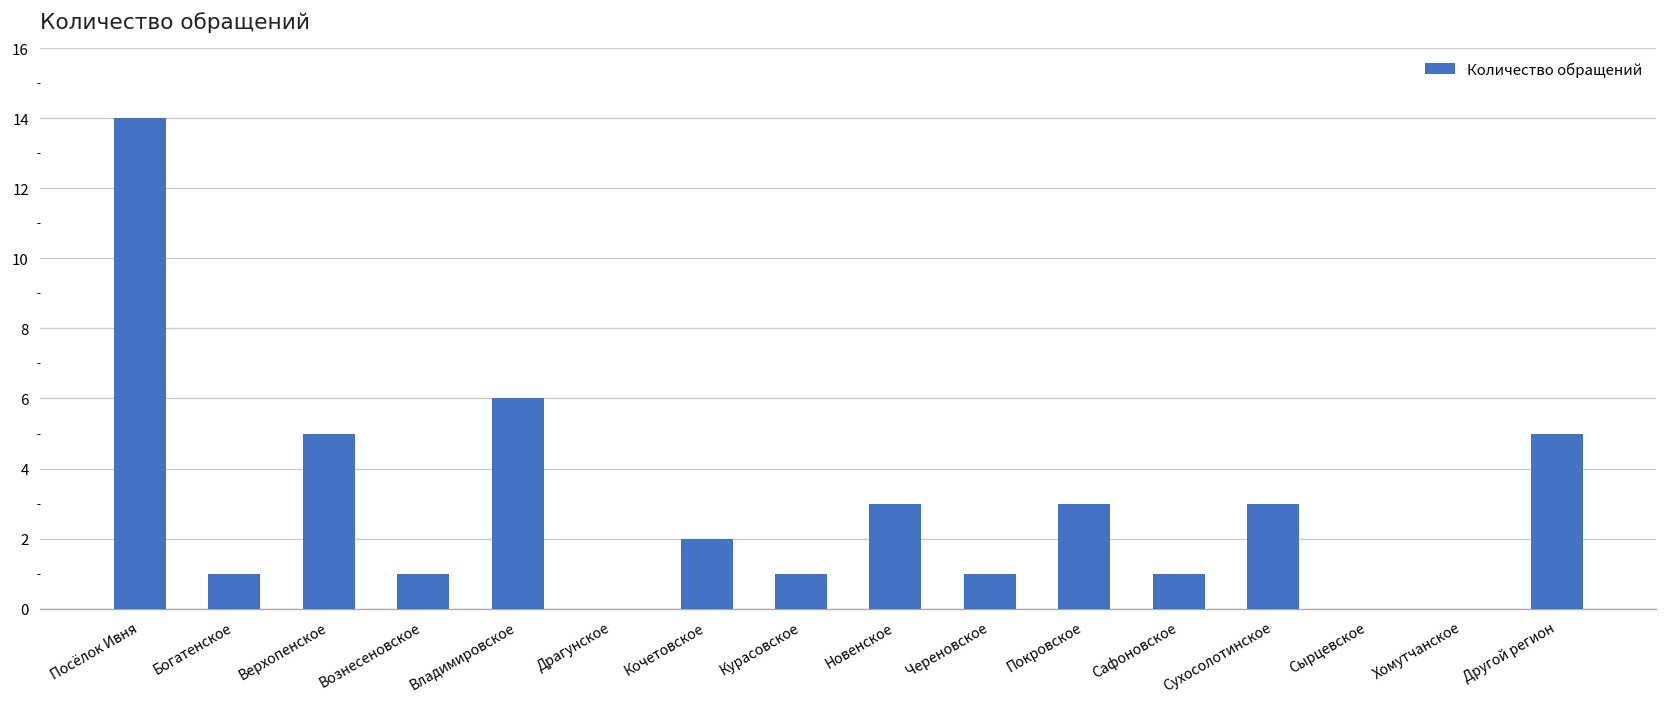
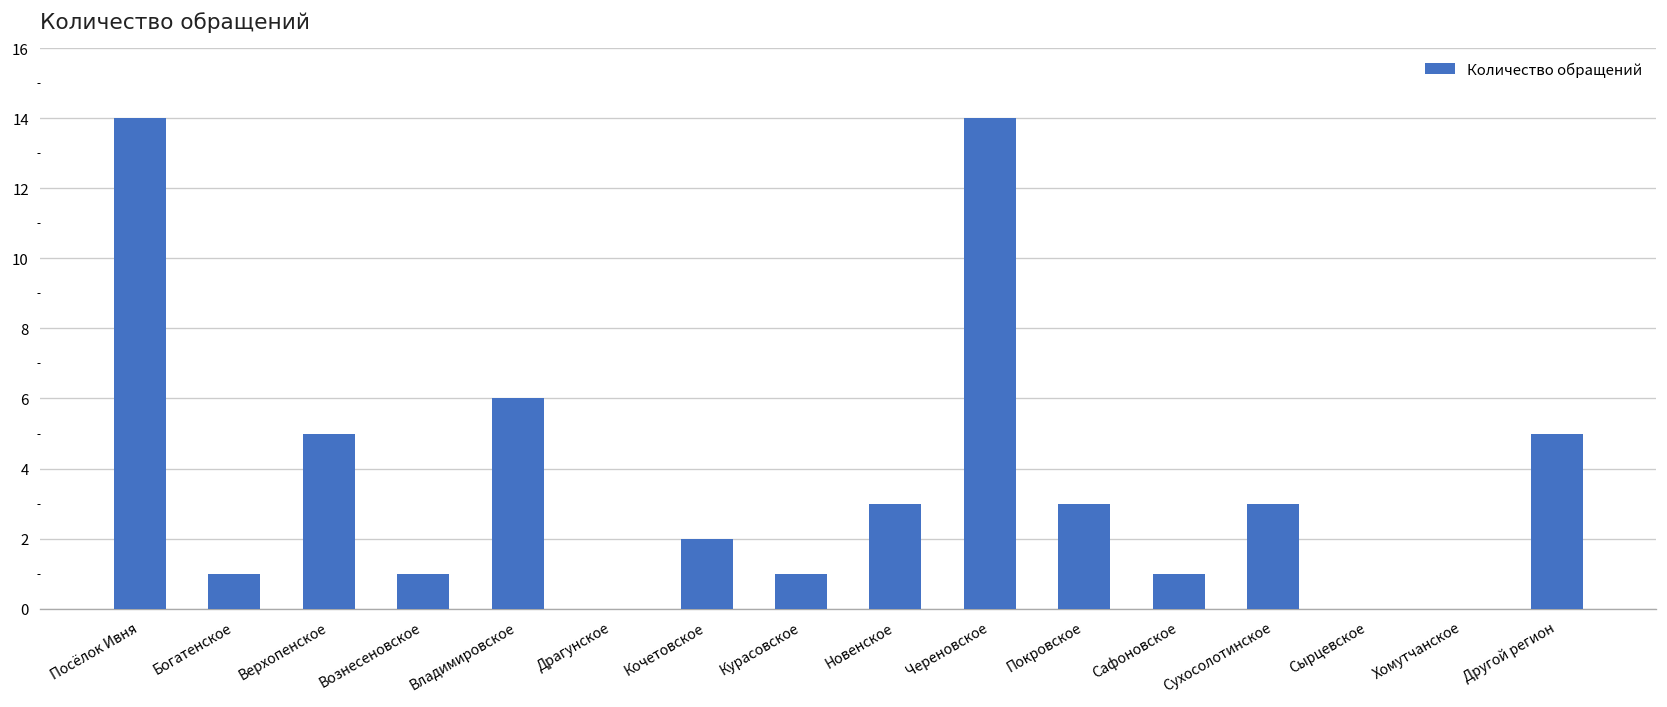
Череновское: 1 -> 14
